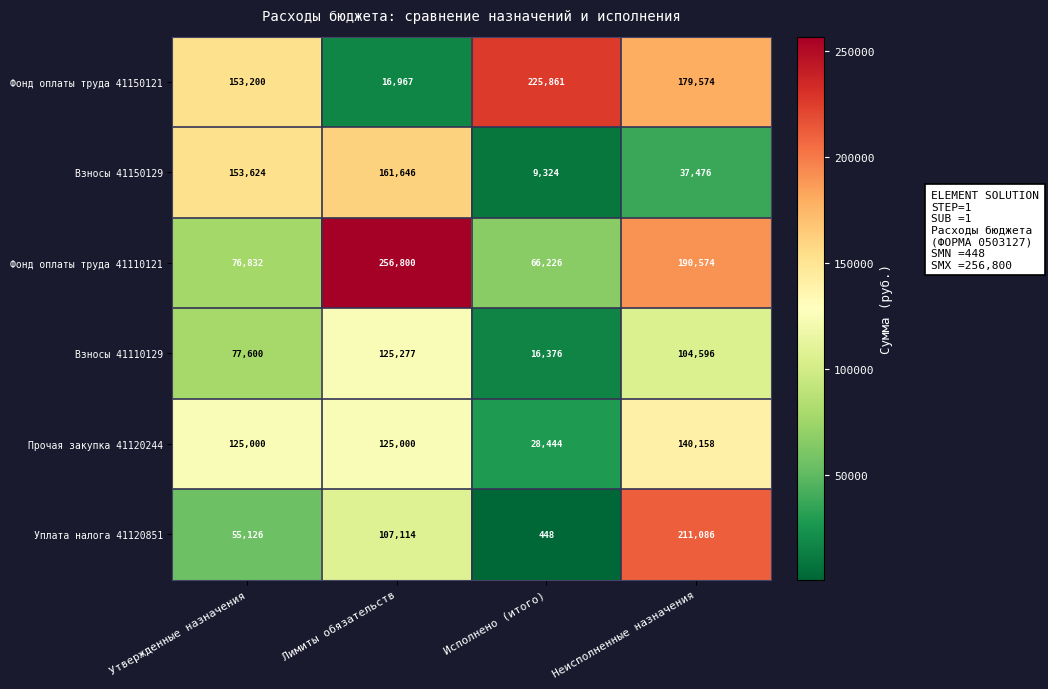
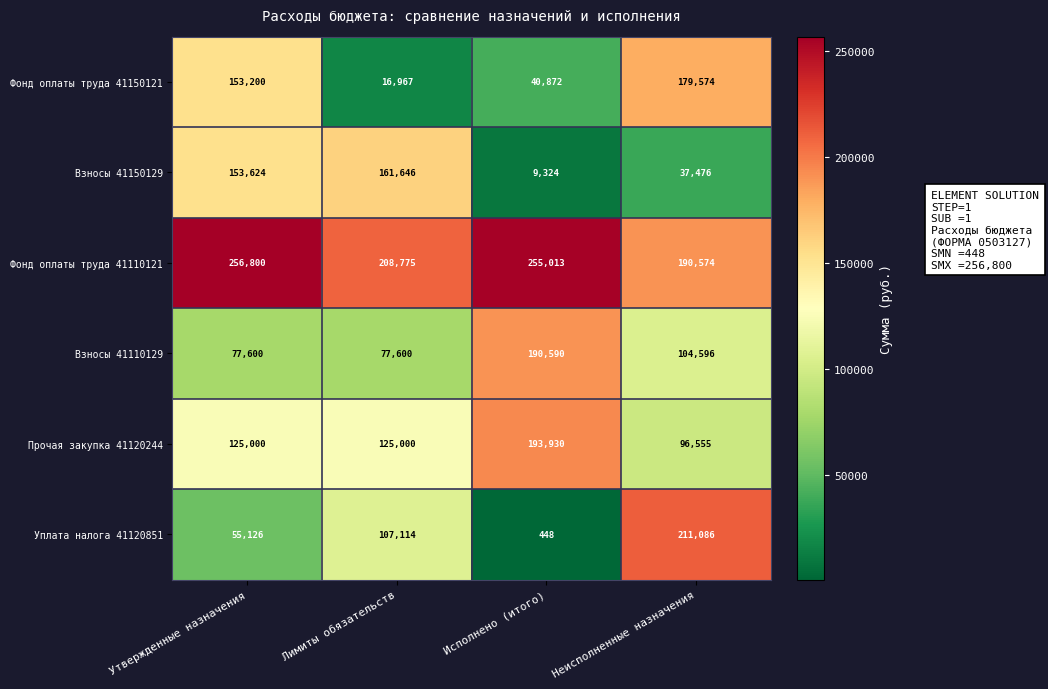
Фонд оплаты труда 41150121, Исполнено (итого): 225,861 -> 40,872
Фонд оплаты труда 41110121, Утвержденные назначения: 76,832 -> 256,800
Фонд оплаты труда 41110121, Лимиты обязательств: 256,800 -> 208,775
Фонд оплаты труда 41110121, Исполнено (итого): 66,226 -> 255,013
Взносы 41110129, Лимиты обязательств: 125,277 -> 77,600
Взносы 41110129, Исполнено (итого): 16,376 -> 190,590
Прочая закупка 41120244, Исполнено (итого): 28,444 -> 193,930
Прочая закупка 41120244, Неисполненные назначения: 140,158 -> 96,555
